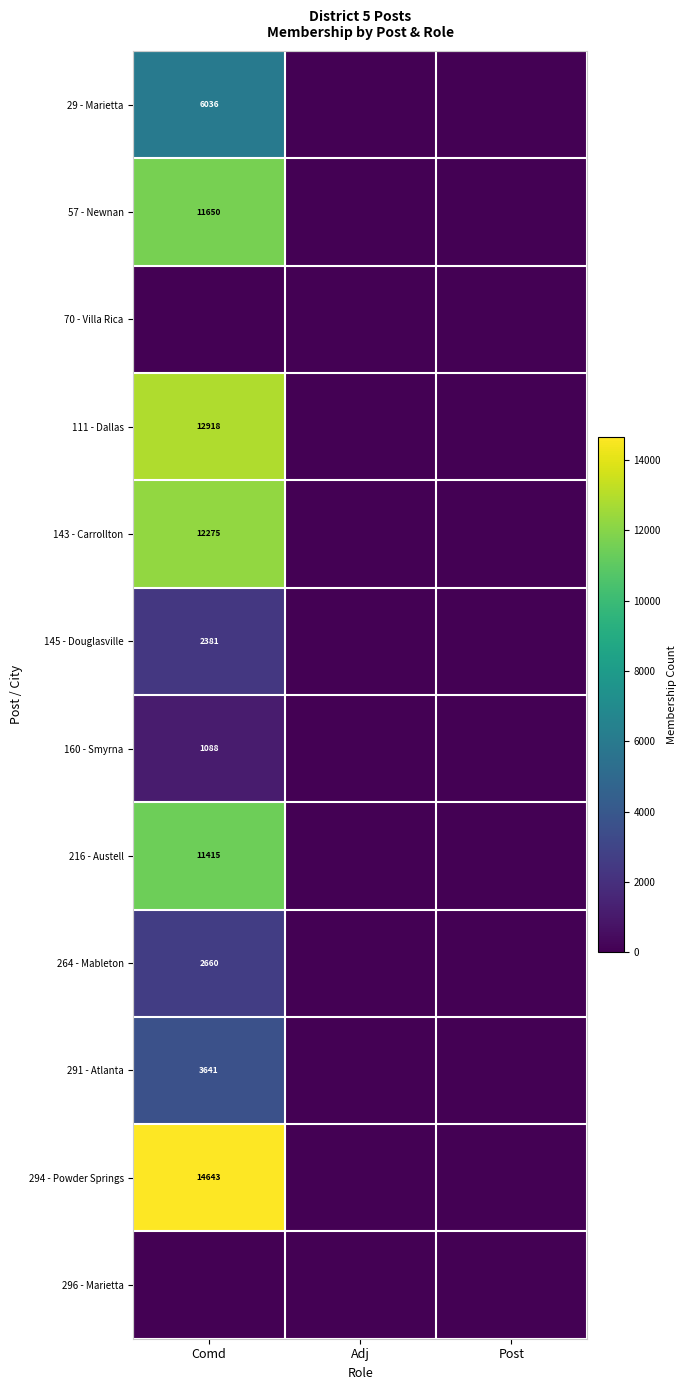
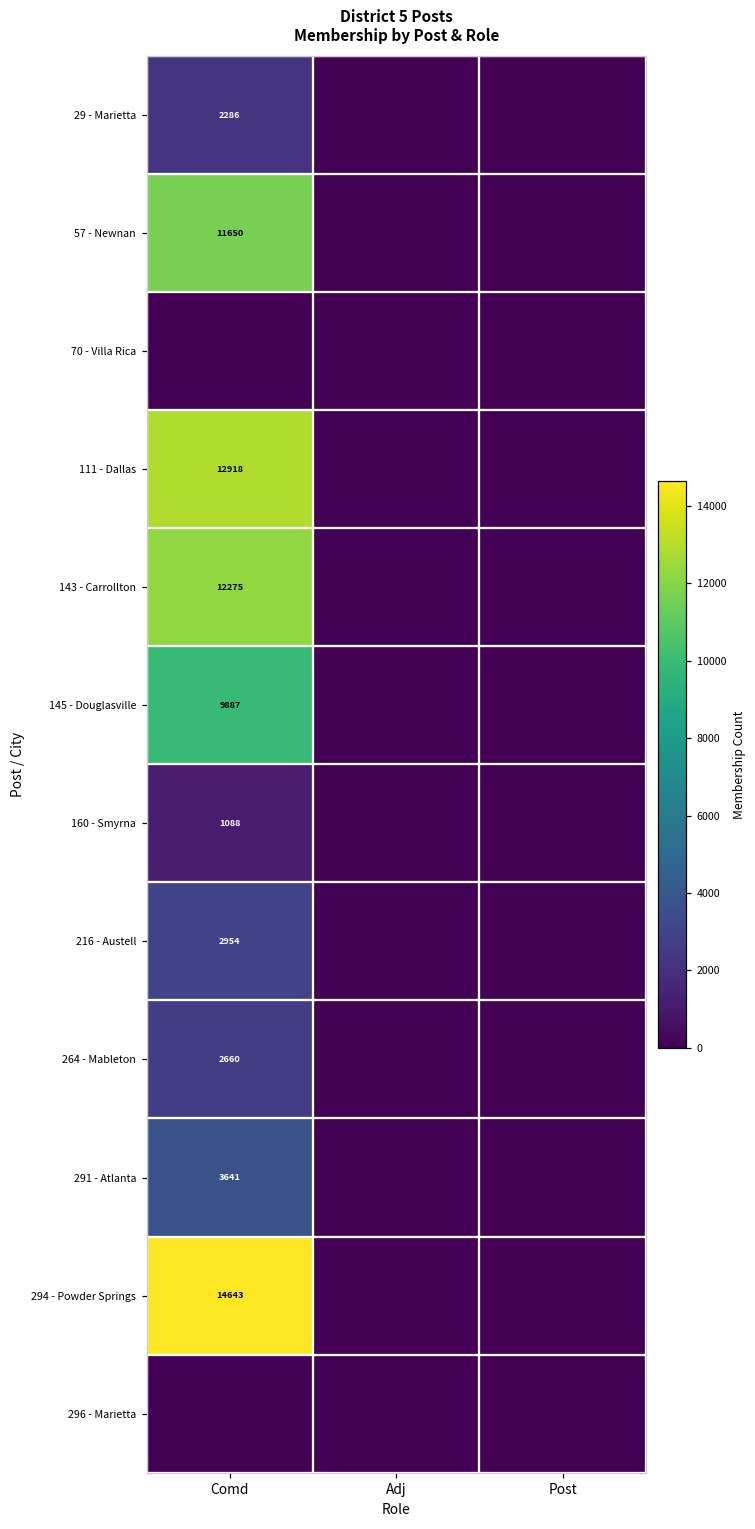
29 - Marietta, Comd: 6036 -> 2286
145 - Douglasville, Comd: 2381 -> 9887
216 - Austell, Comd: 11415 -> 2954
